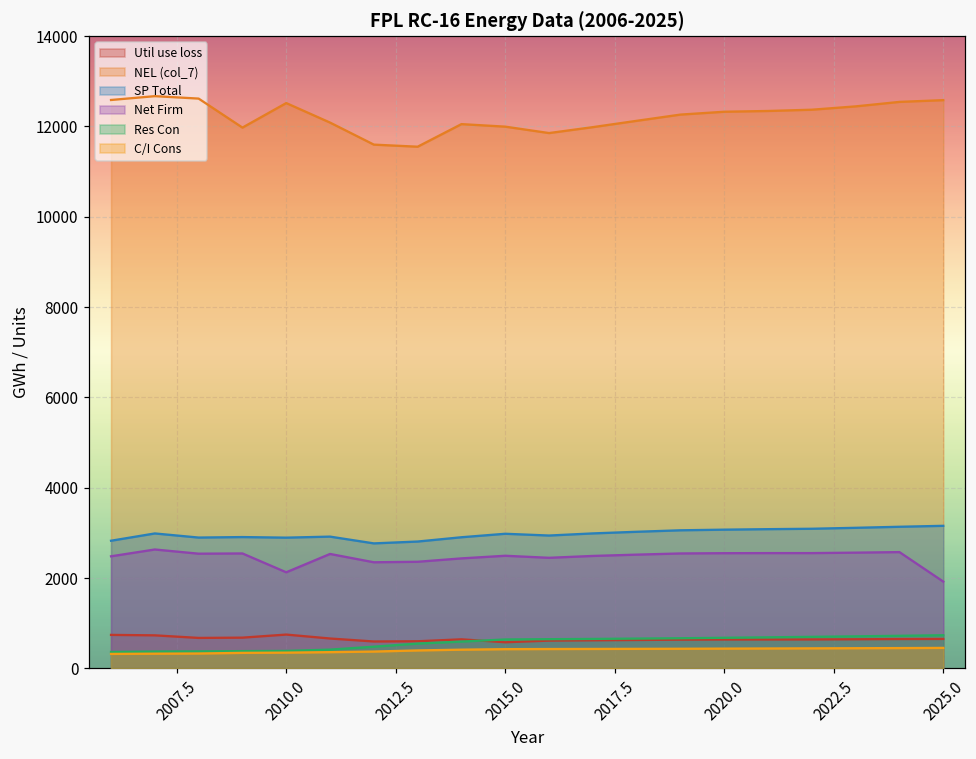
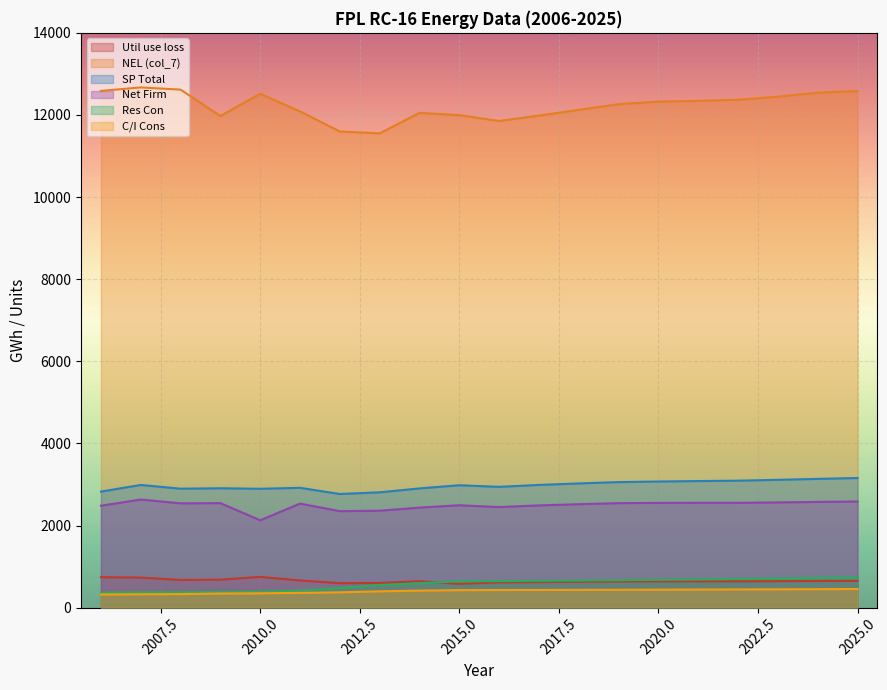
Net Firm, 2025.0: 1900 -> 2600
